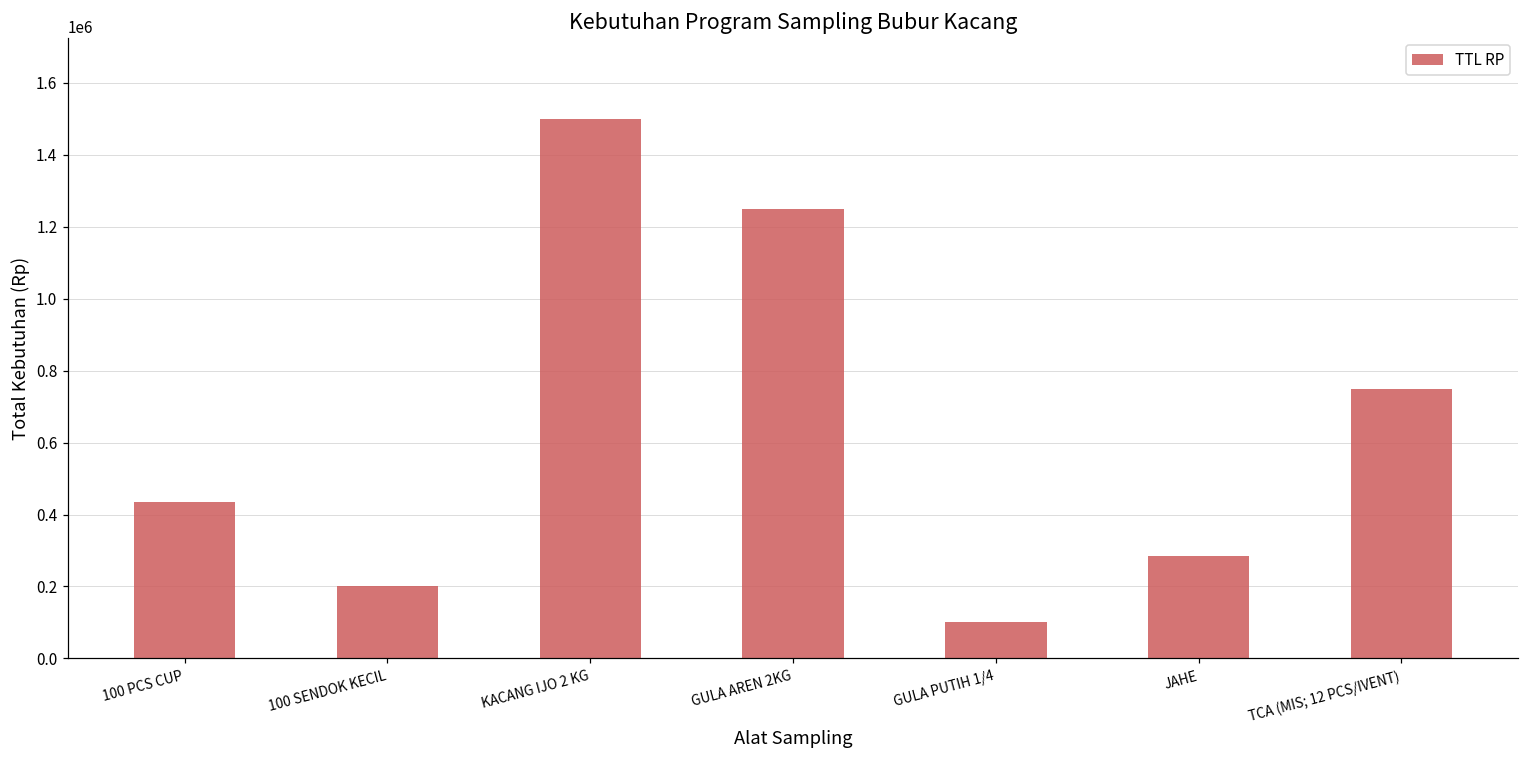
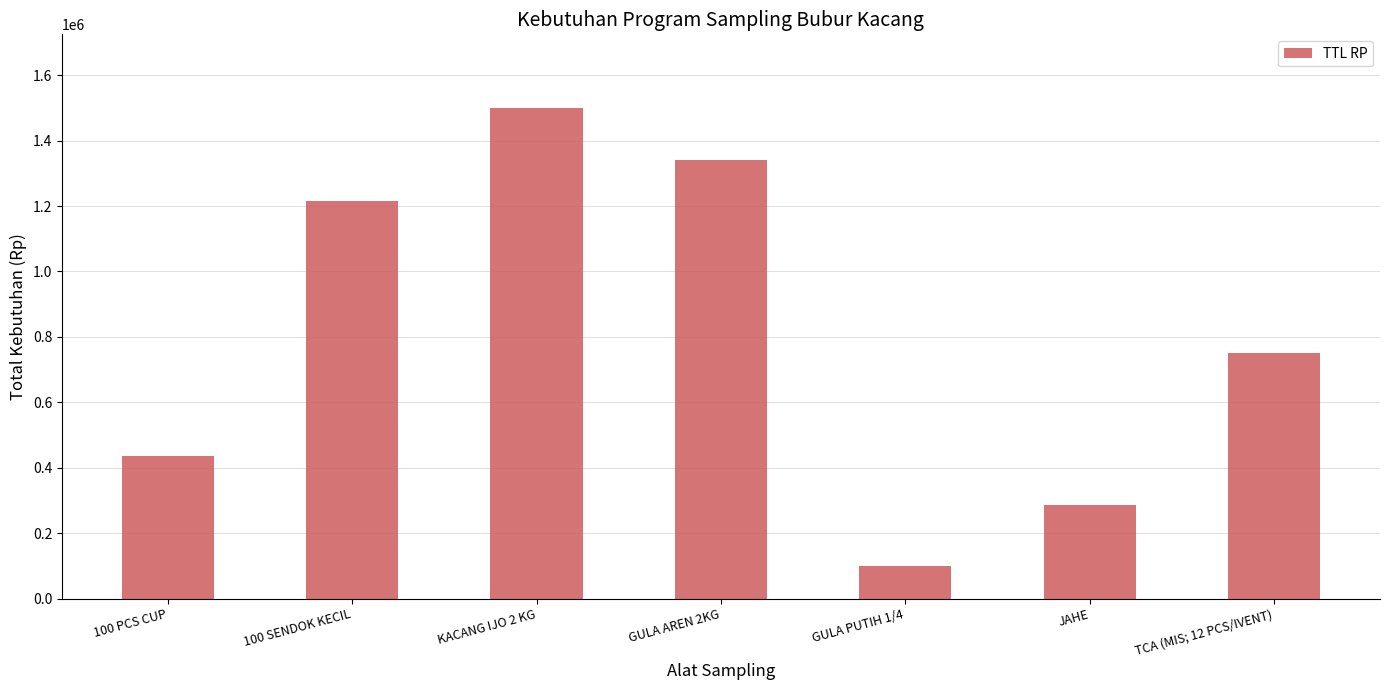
100 SENDOK KECIL: 200000 -> 1220000
GULA AREN 2KG: 1250000 -> 1340000
